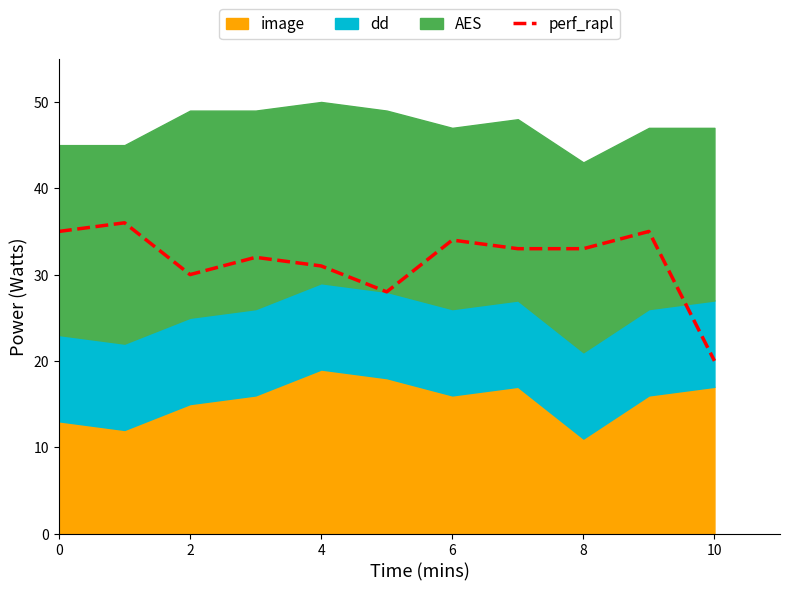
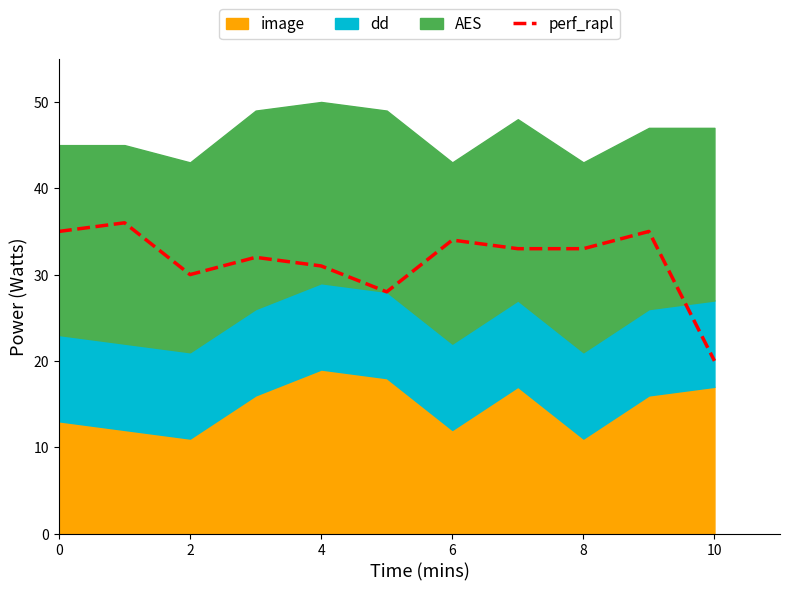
image, 2: 15 -> 11
AES, 2: 24 -> 22
image, 6: 16 -> 12
